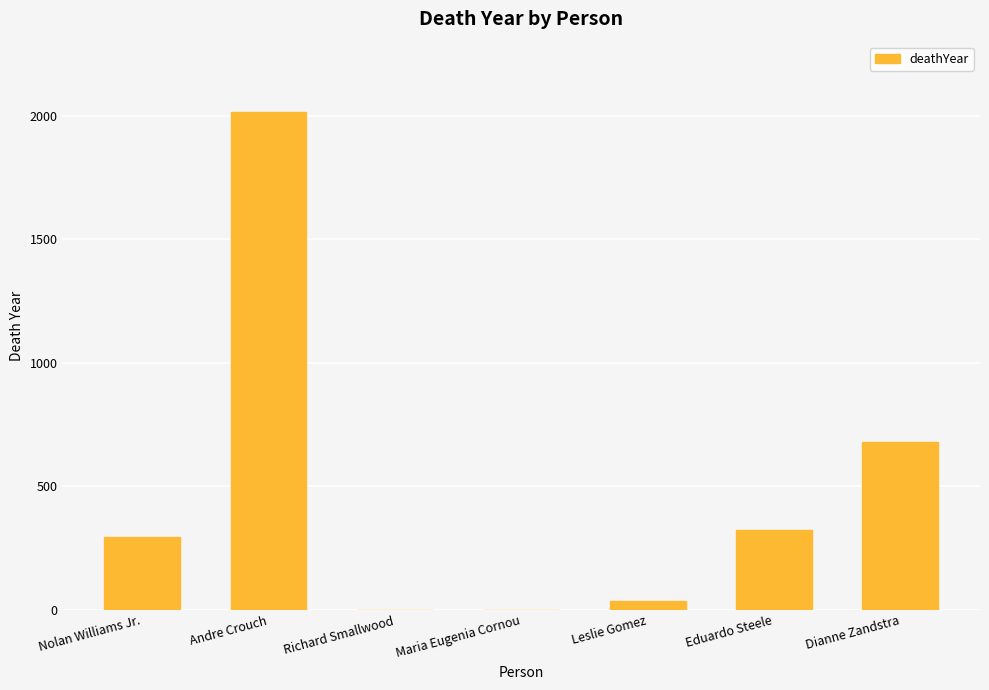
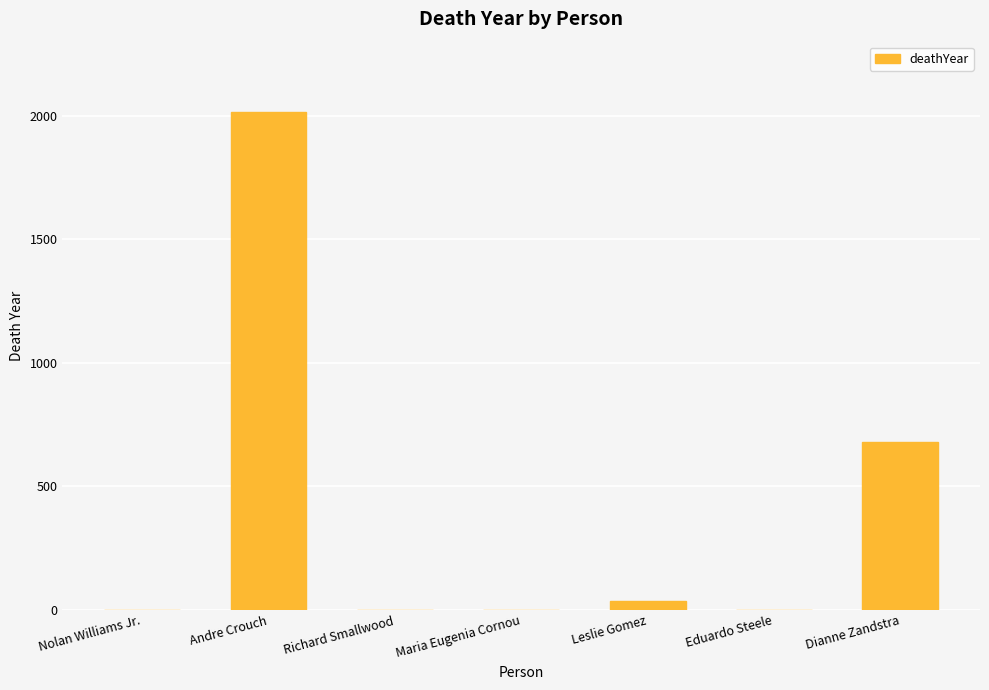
Nolan Williams Jr.: 300 -> 0
Eduardo Steele: 330 -> 0
